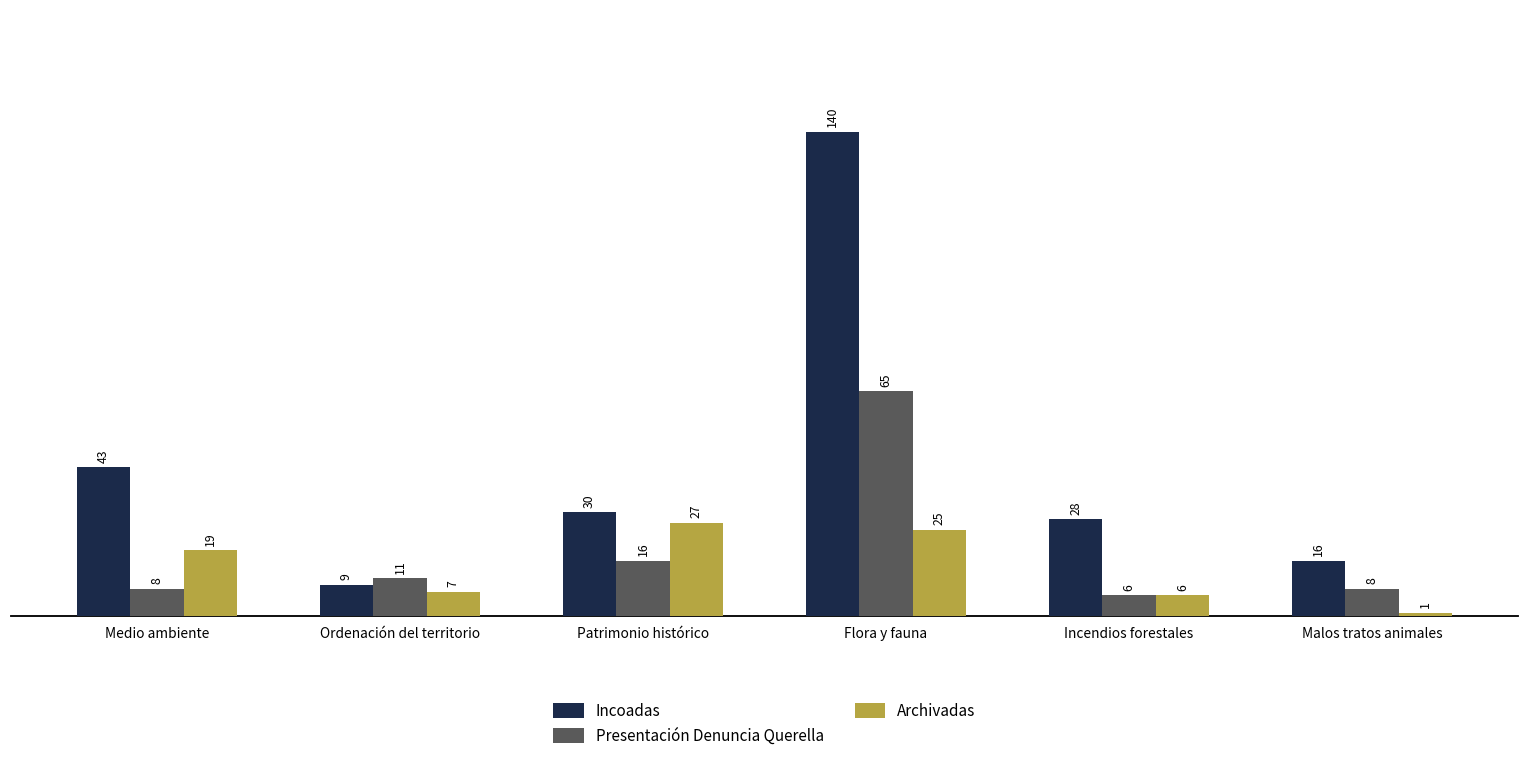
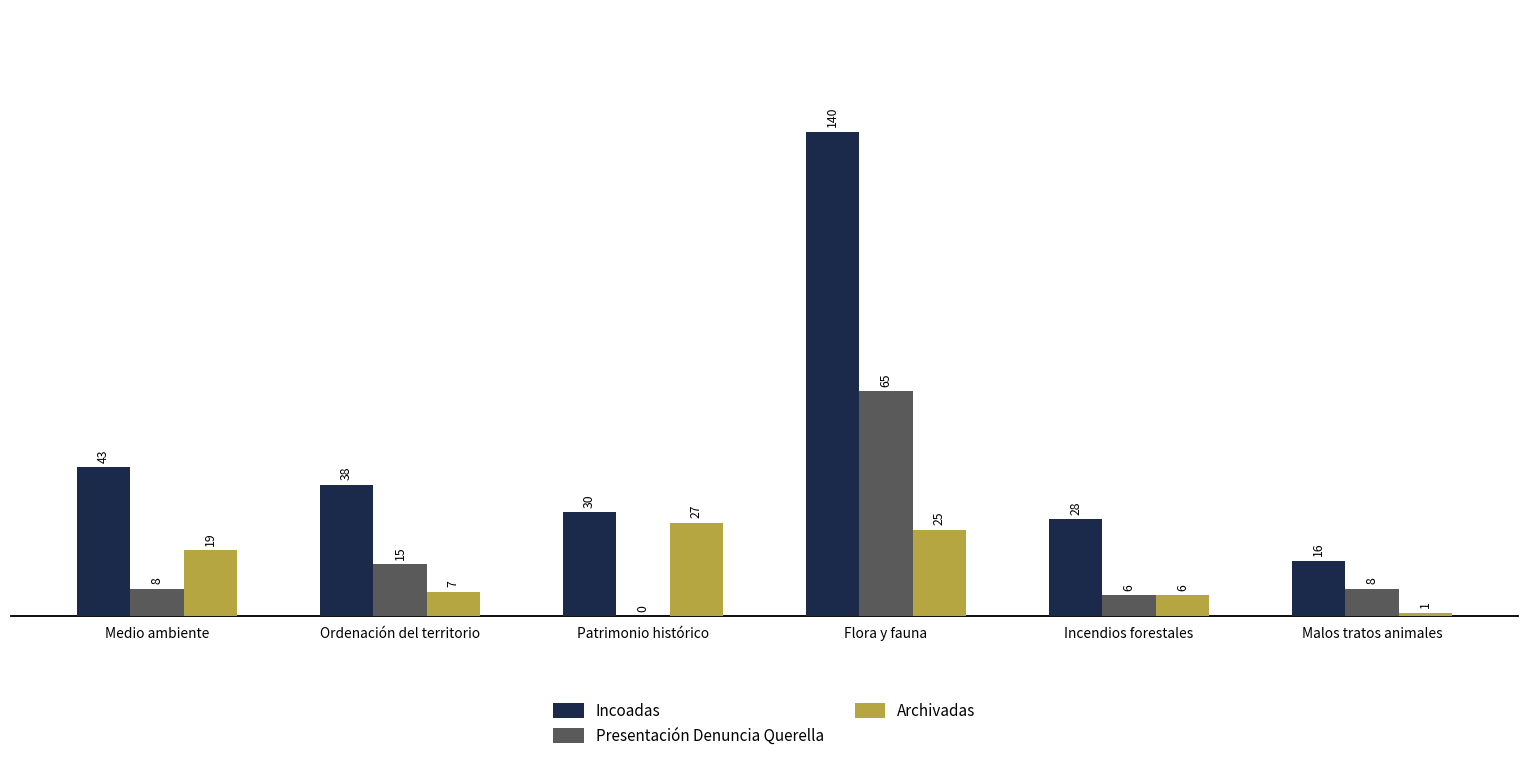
Incoadas, Ordenación del territorio: 9 -> 38
Presentación Denuncia Querella, Ordenación del territorio: 11 -> 15
Presentación Denuncia Querella, Patrimonio histórico: 16 -> 0
